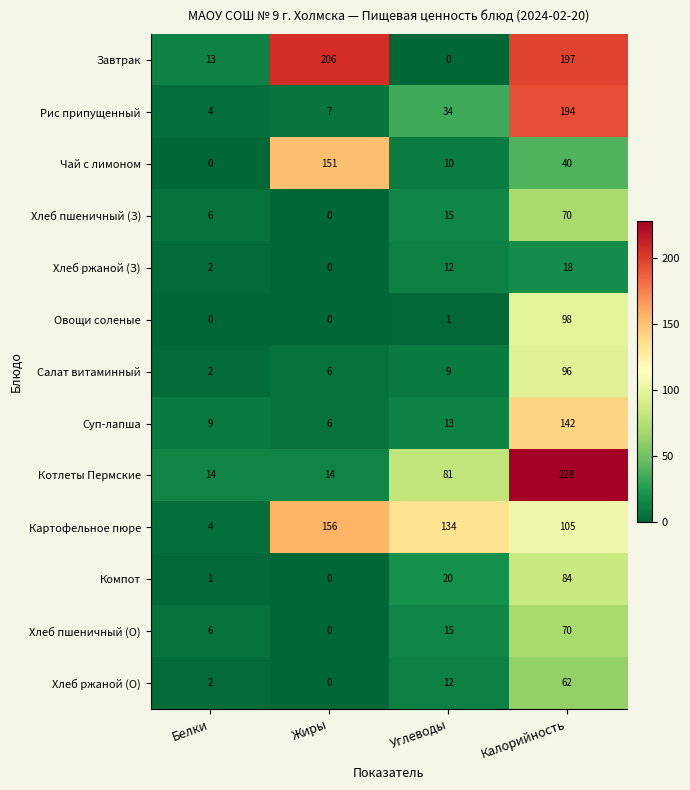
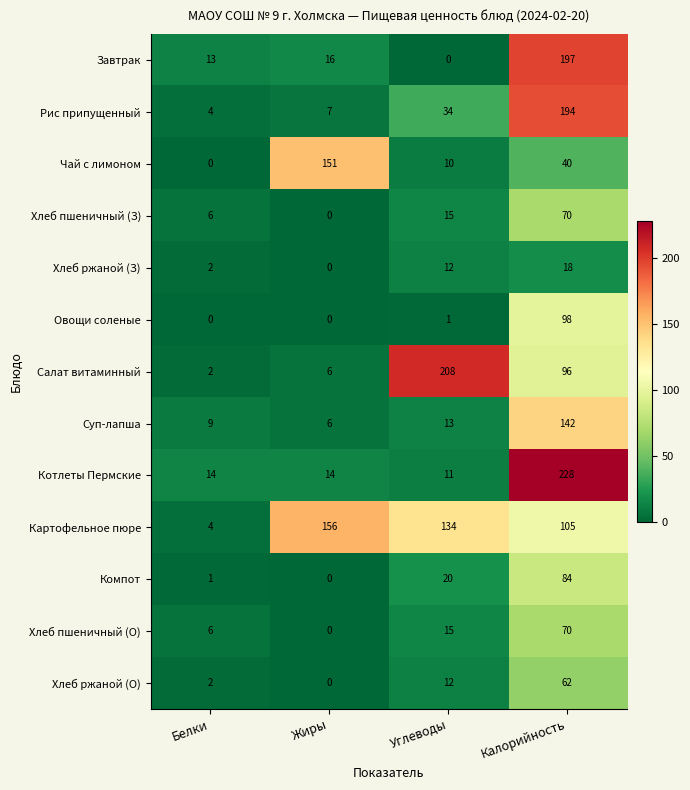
Завтрак, Жиры: 206 -> 16
Салат витаминный, Углеводы: 9 -> 208
Котлеты Пермские, Углеводы: 81 -> 11
